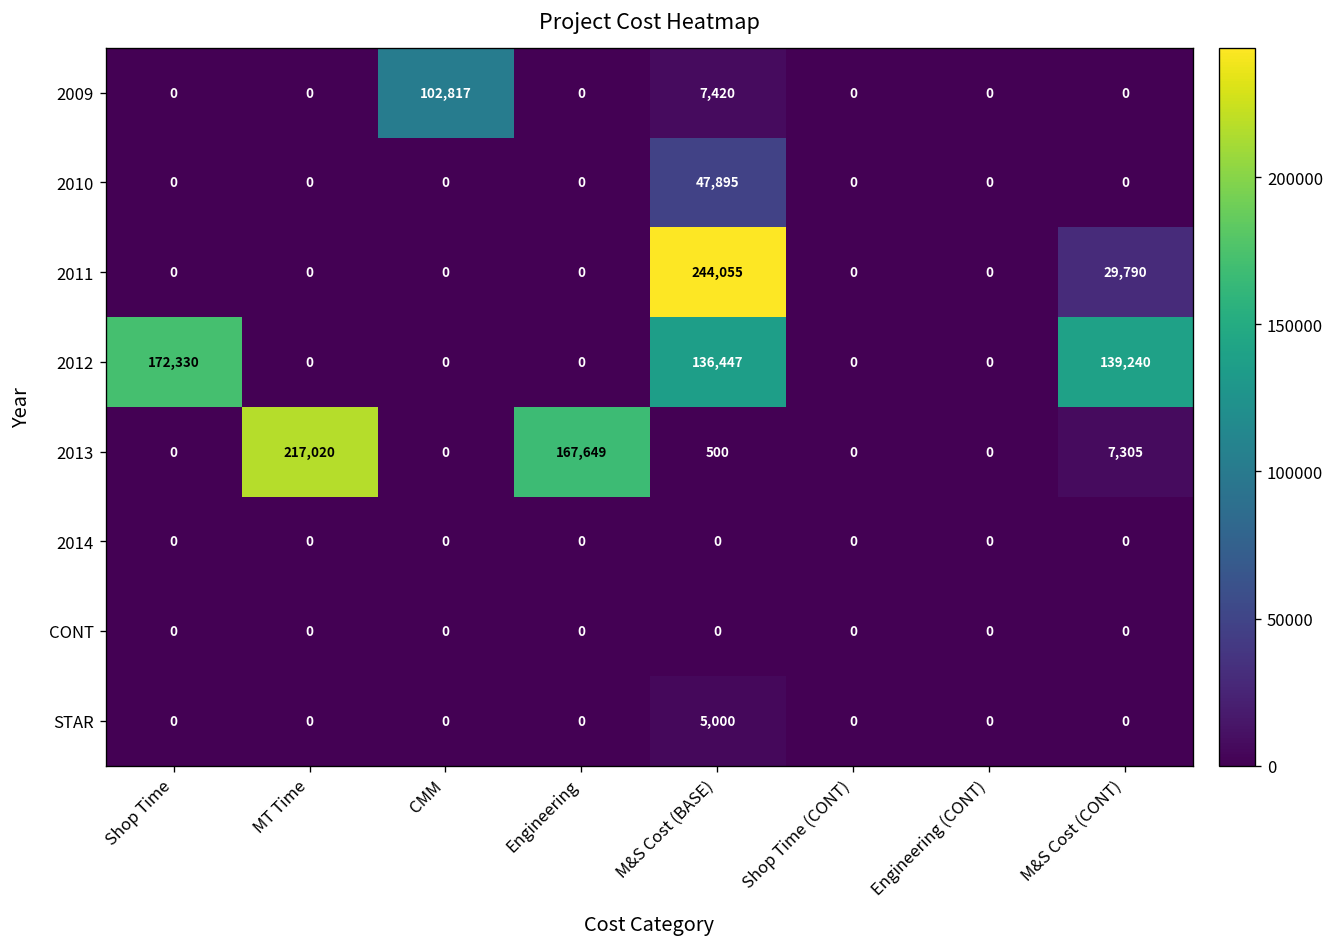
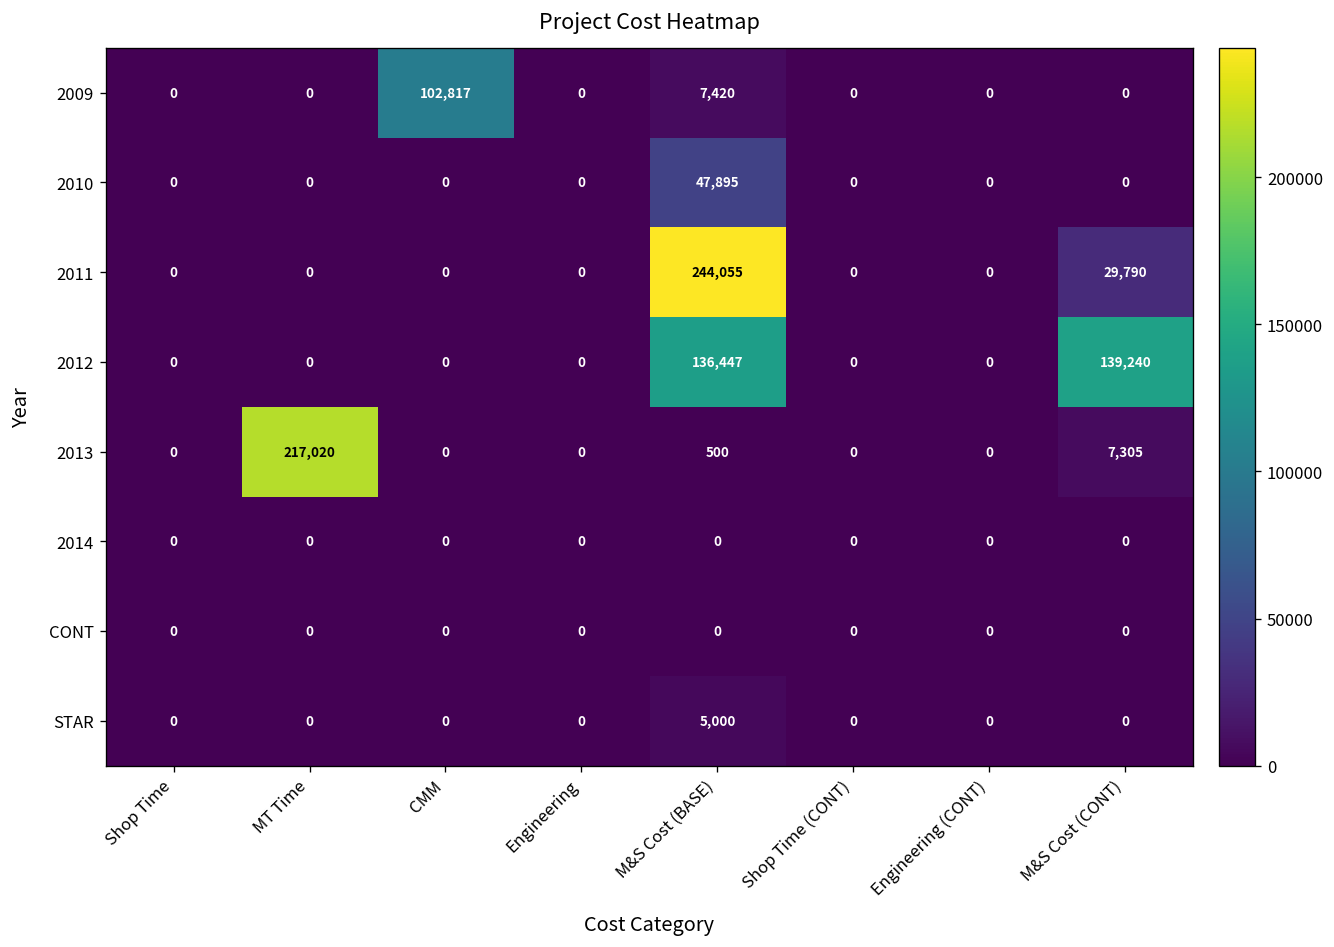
2012, Shop Time: 172,330 -> 0
2013, Engineering: 167,649 -> 0
